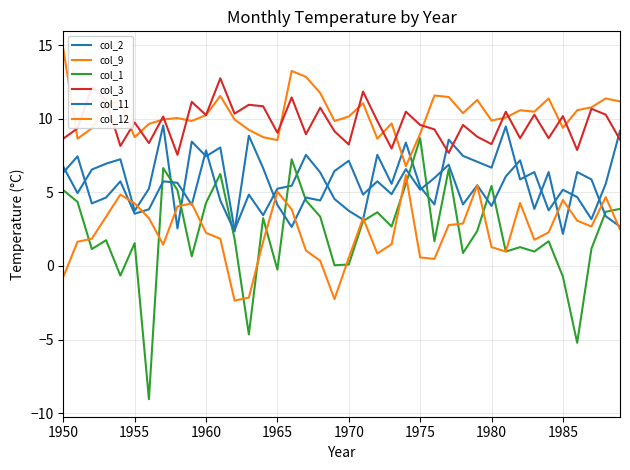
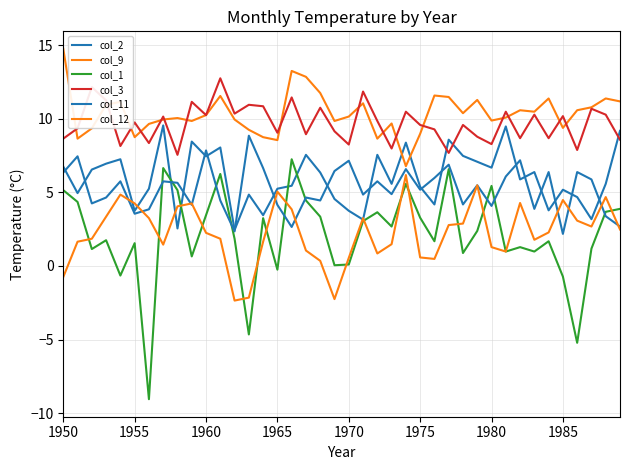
col_1, 1960: 4.3 -> 3.5
col_1, 1975: 8.7 -> 3.3
